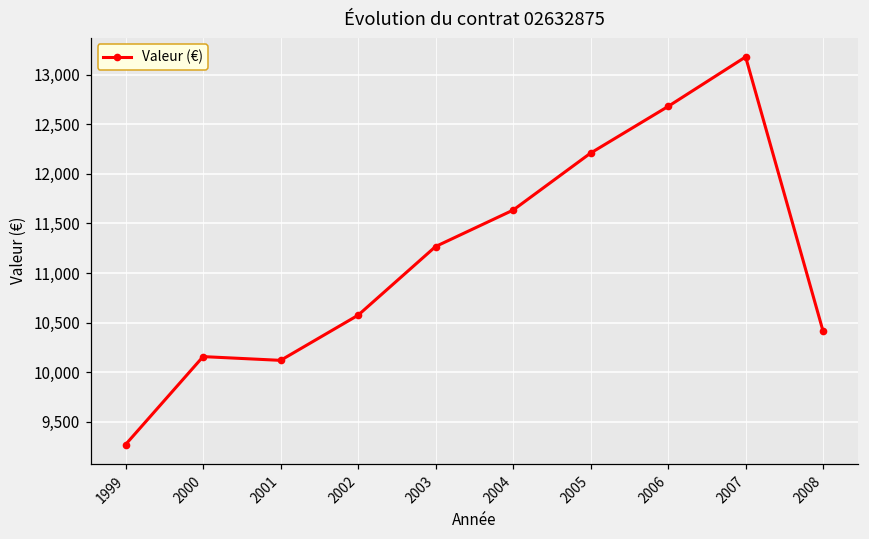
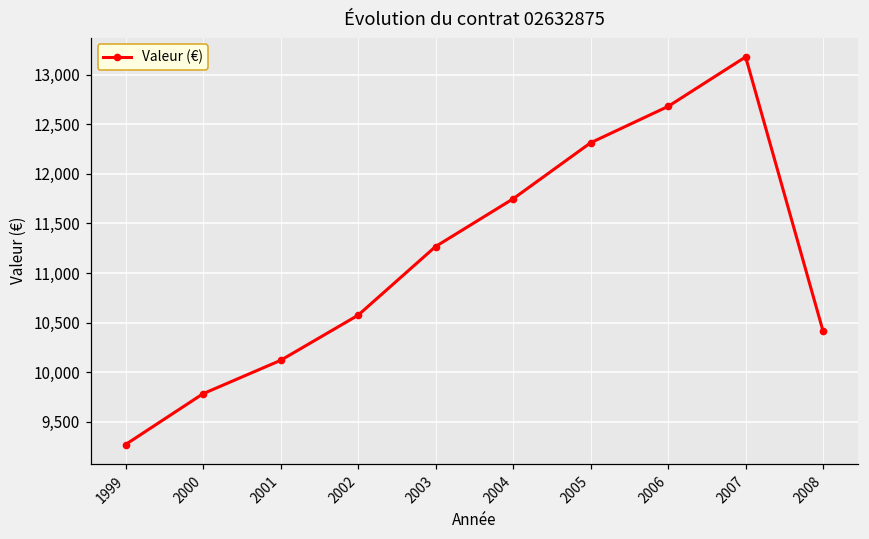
2000: 10,200 -> 9,800
2004: 11,600 -> 11,700
2005: 12,200 -> 12,300
